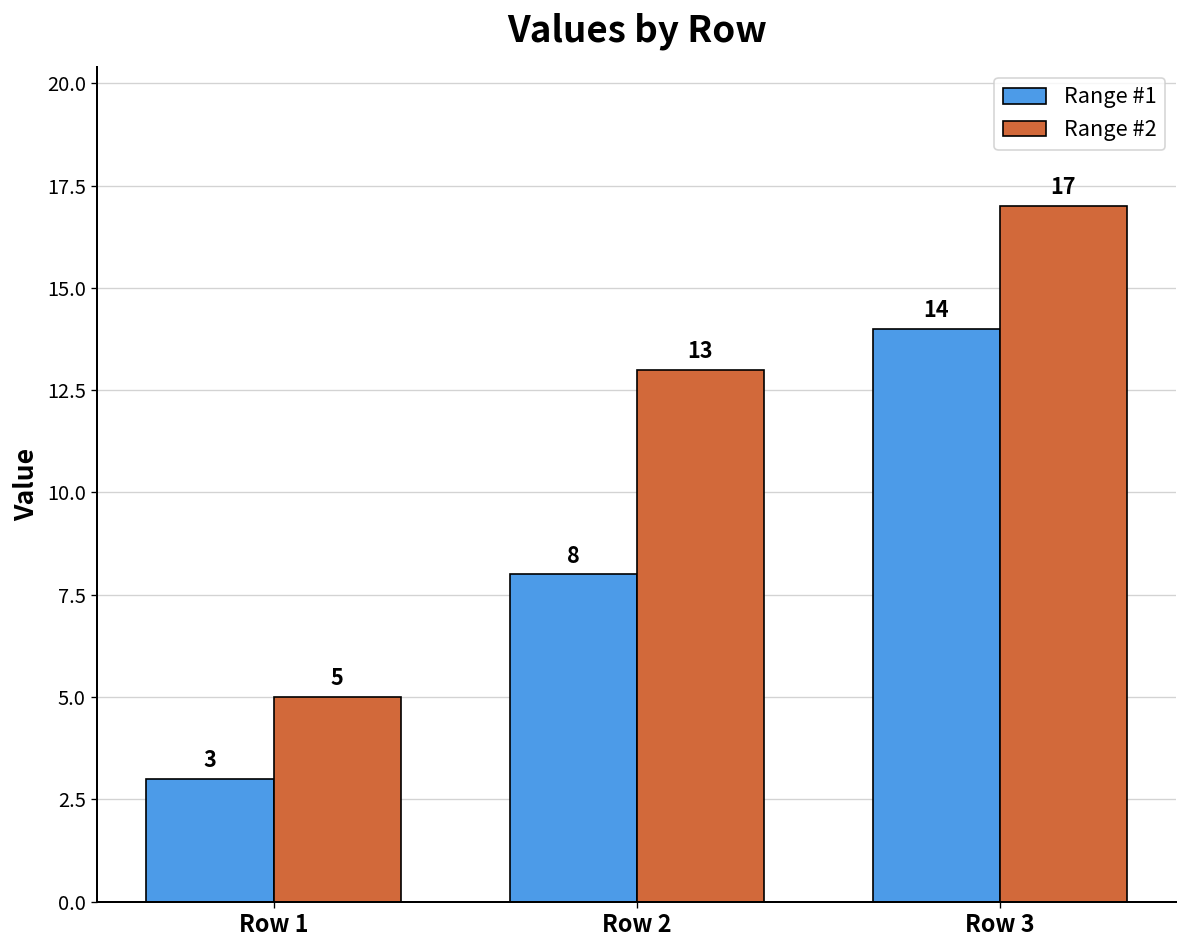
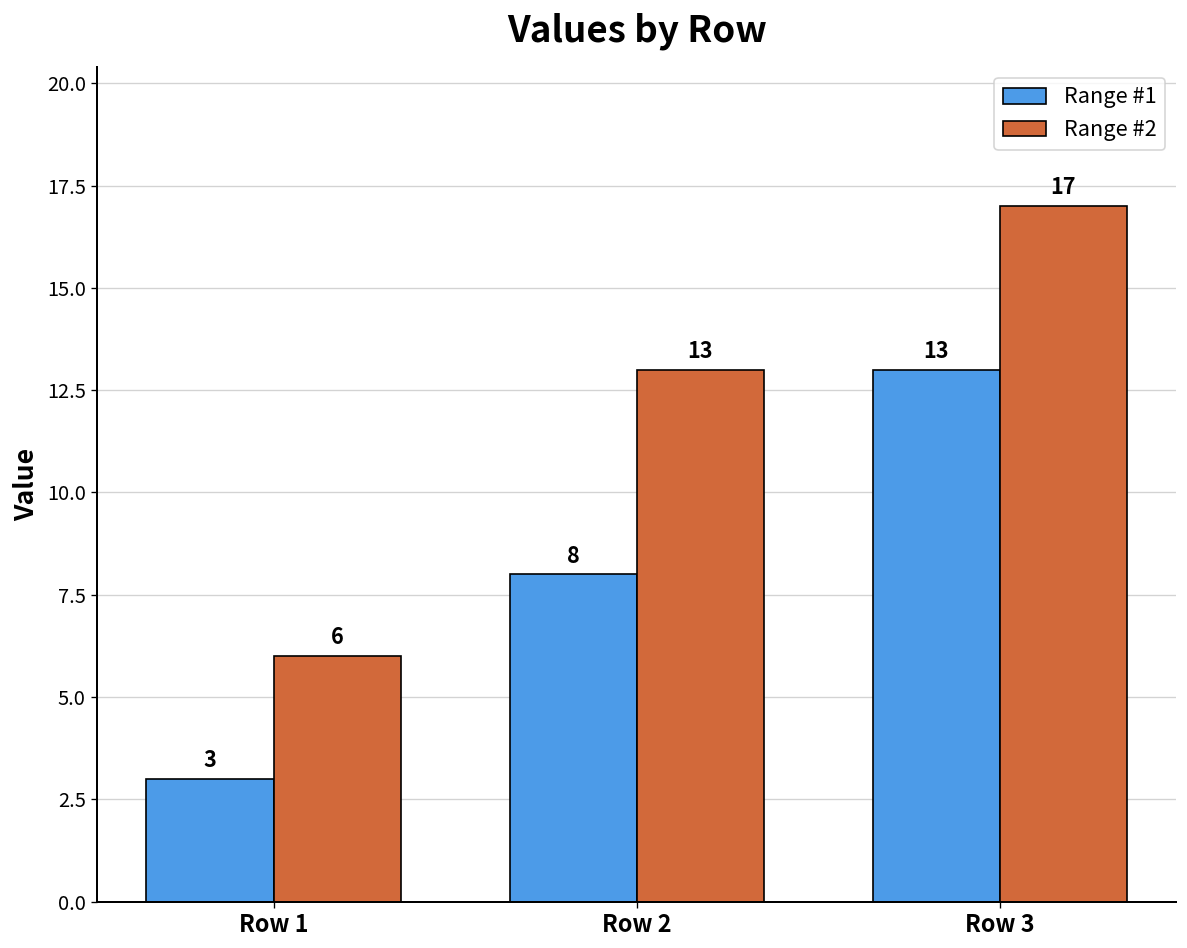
Range #2, Row 1: 5 -> 6
Range #1, Row 3: 14 -> 13
